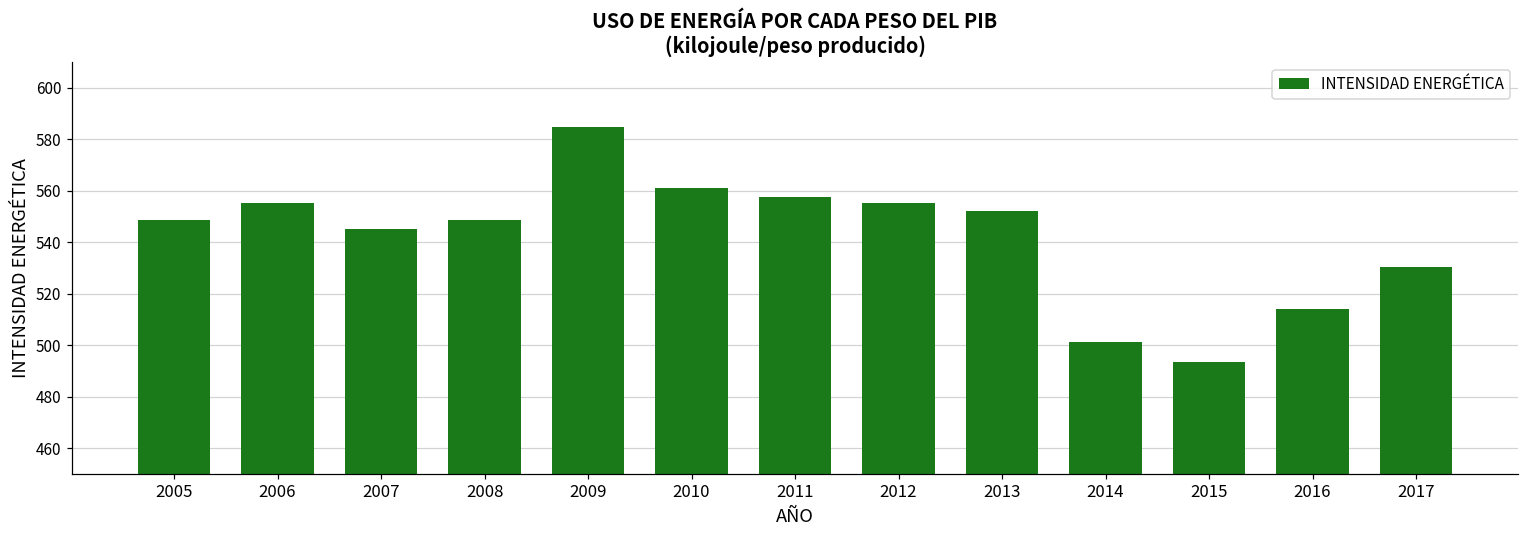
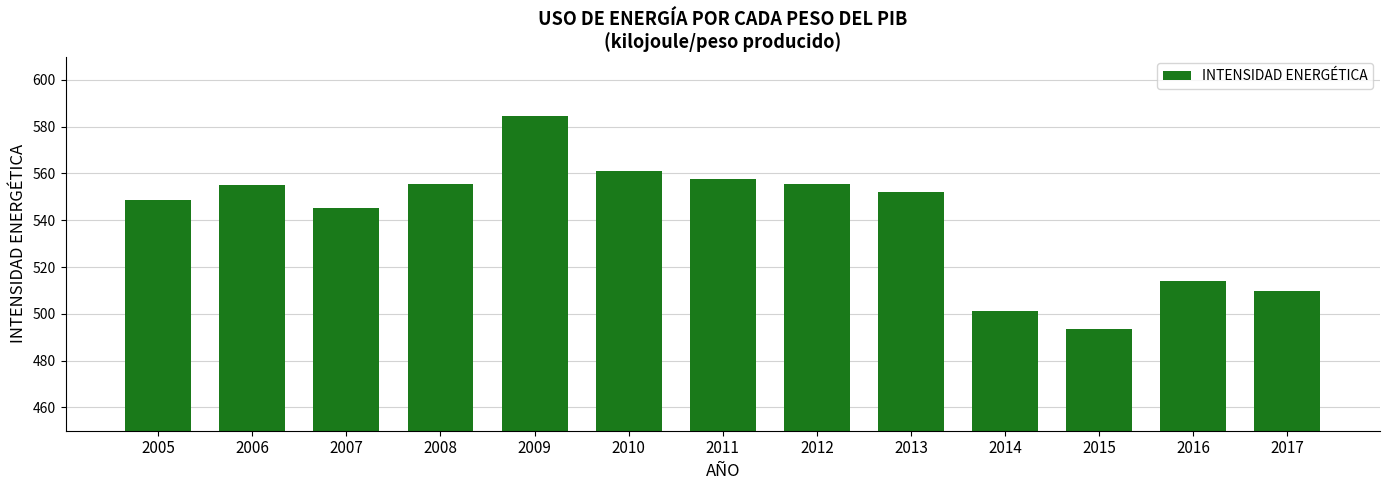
2008: 549 -> 555
2017: 530 -> 510
